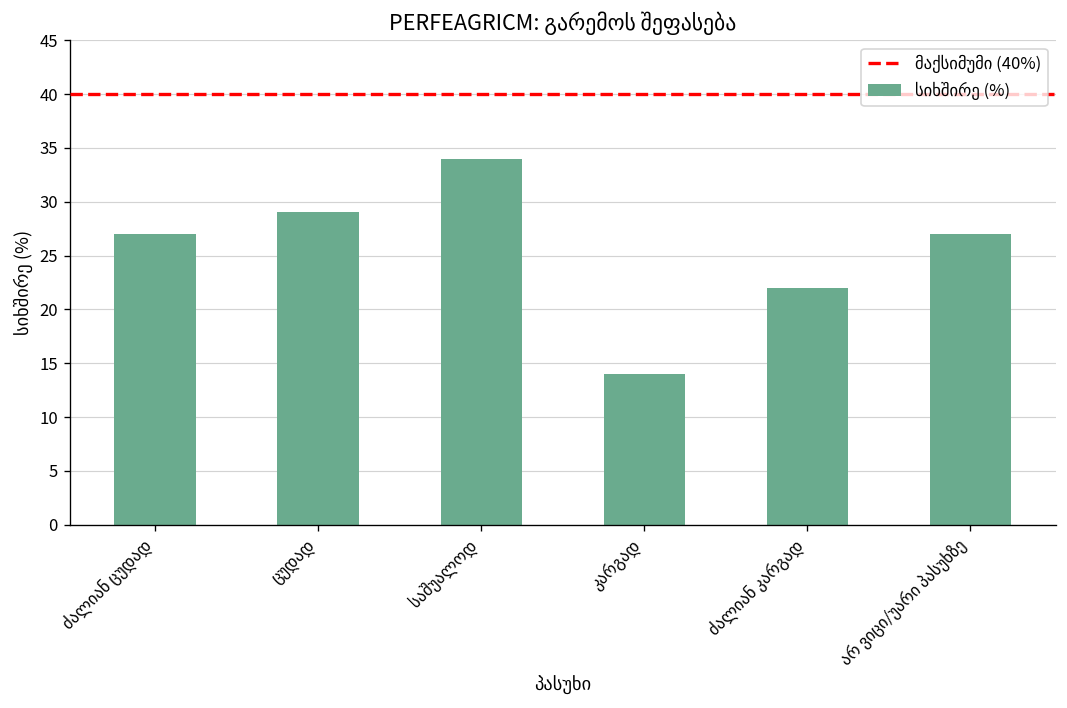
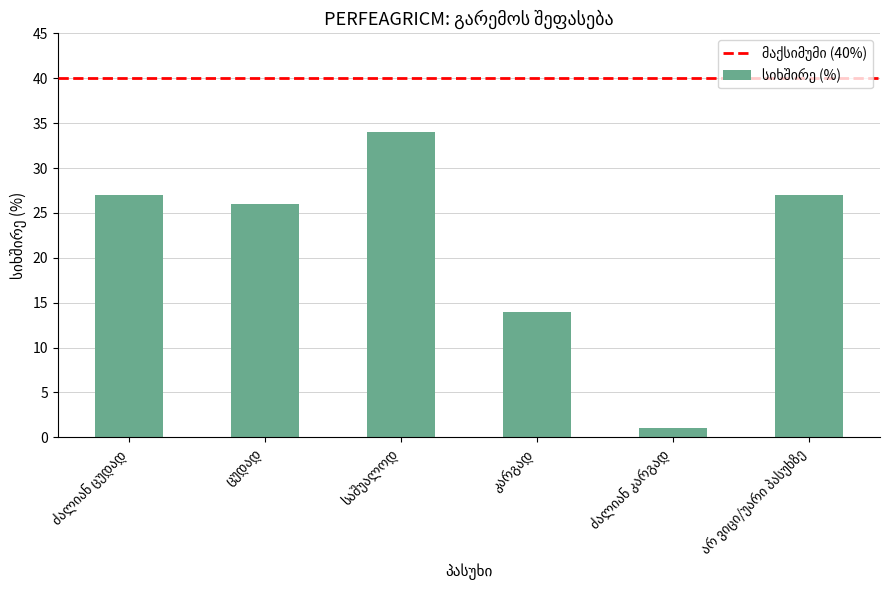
ცუდად: 29 -> 26
ძალიან კარგად: 22 -> 1
